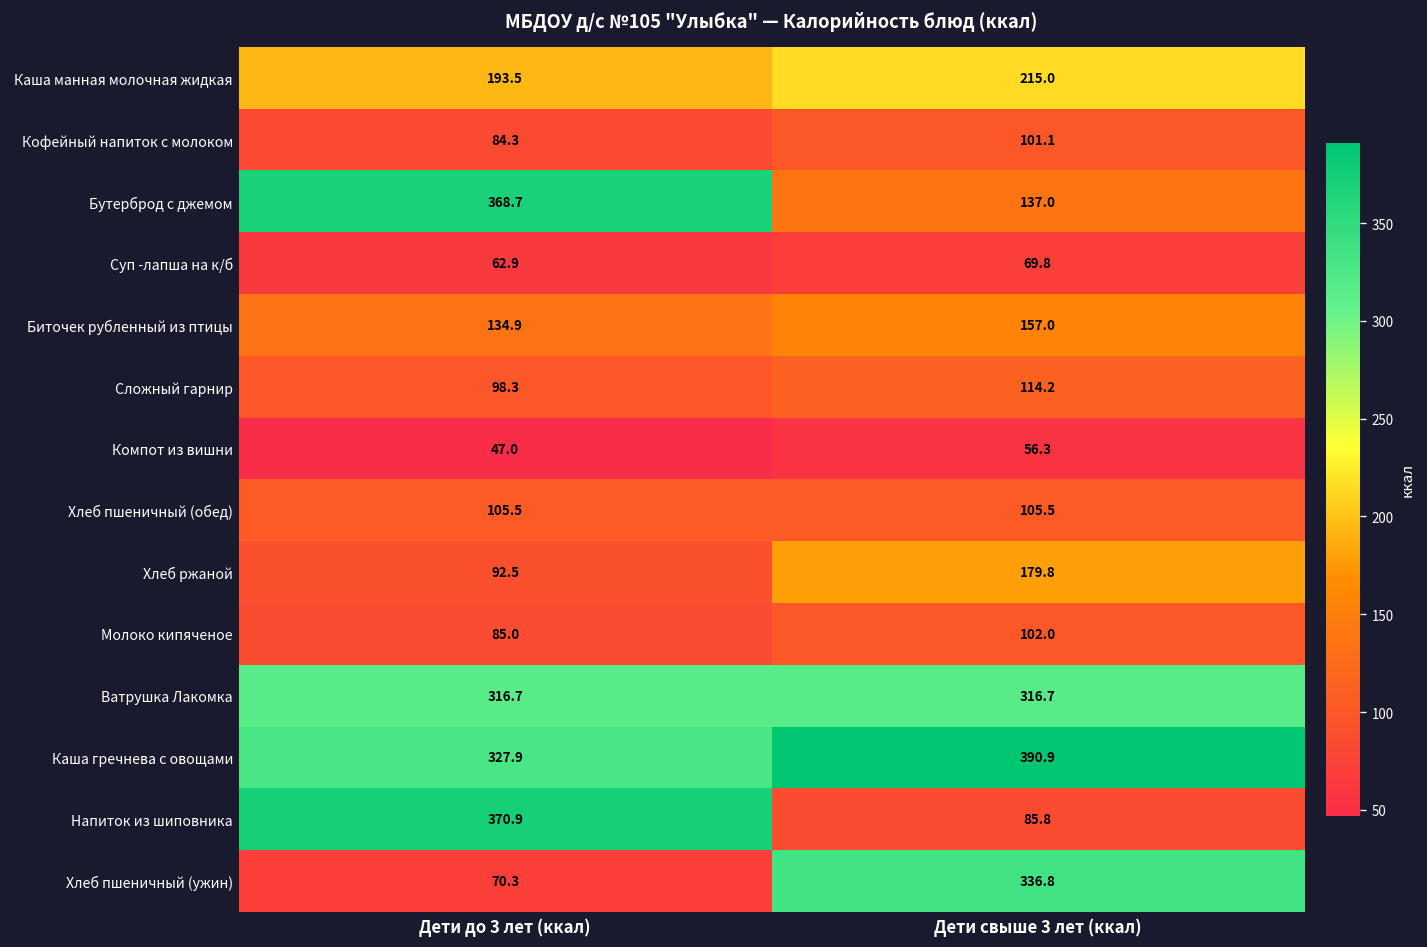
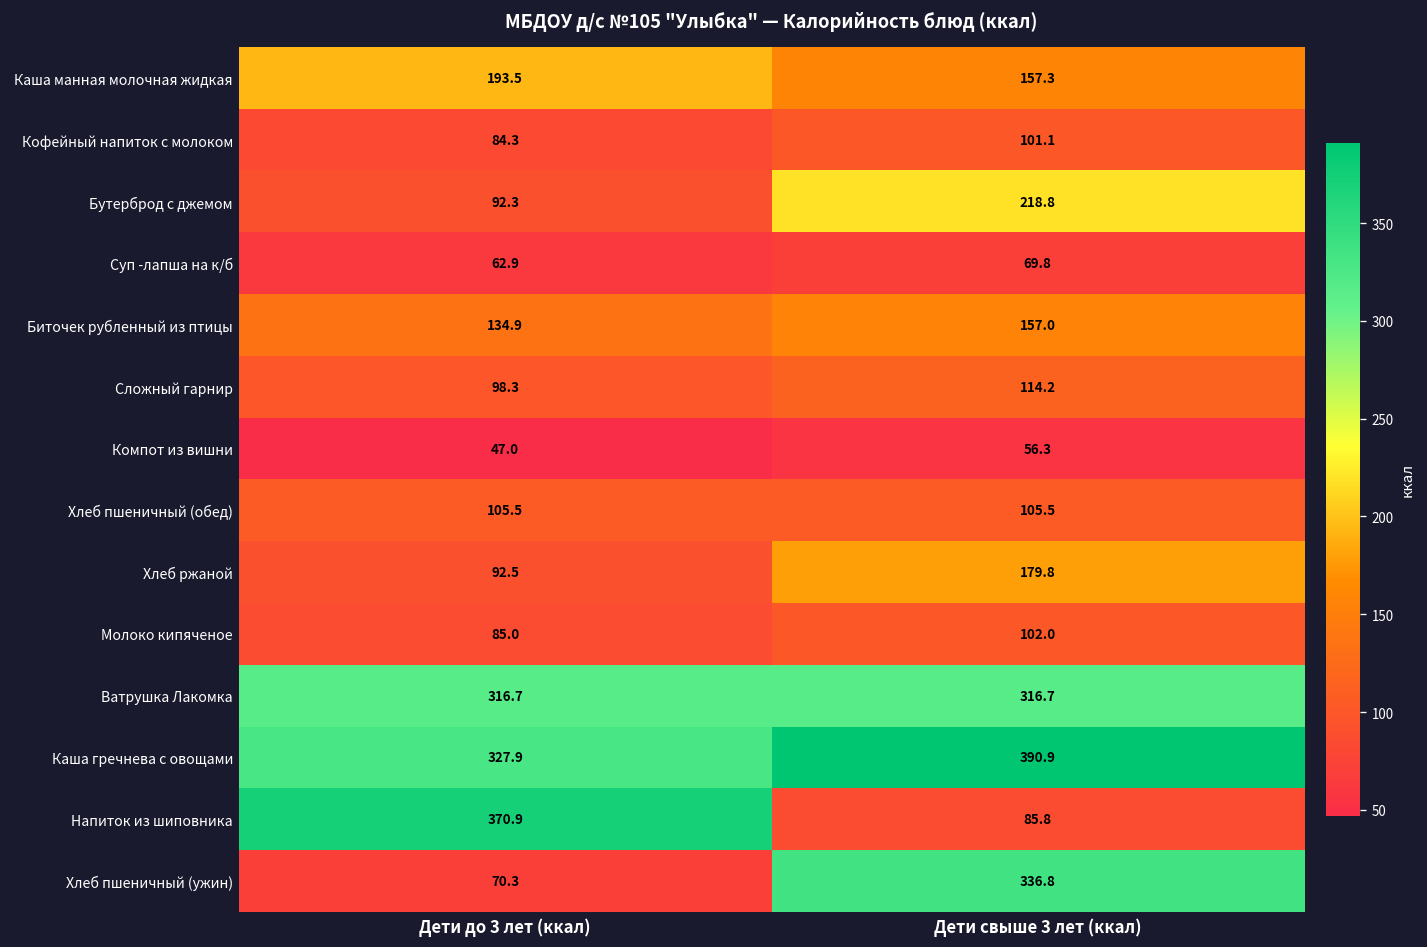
Каша манная молочная жидкая, Дети свыше 3 лет (ккал): 215.0 -> 157.3
Бутерброд с джемом, Дети до 3 лет (ккал): 368.7 -> 92.3
Бутерброд с джемом, Дети свыше 3 лет (ккал): 137.0 -> 218.8
